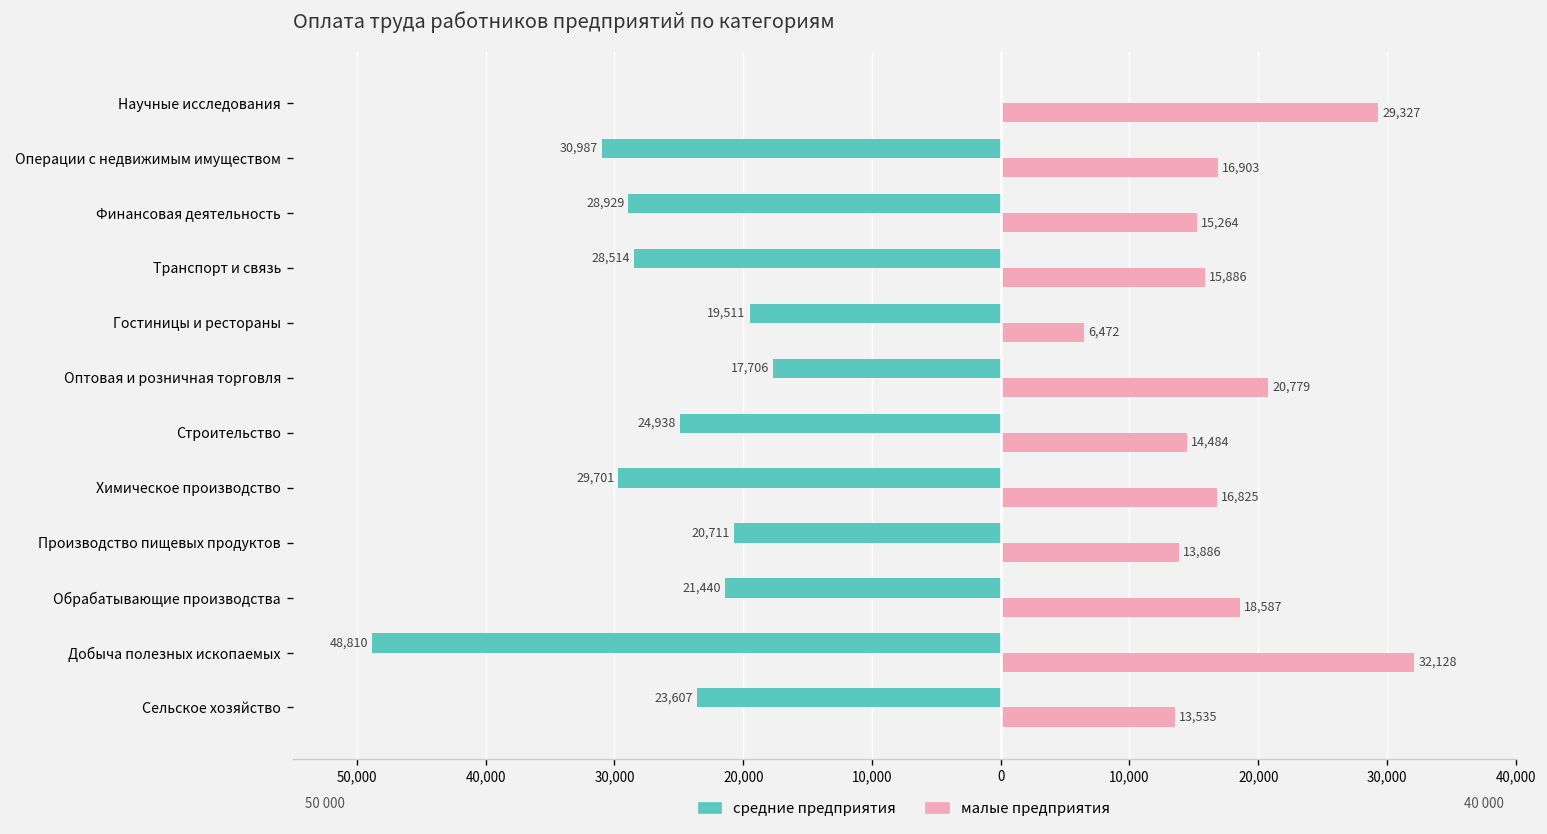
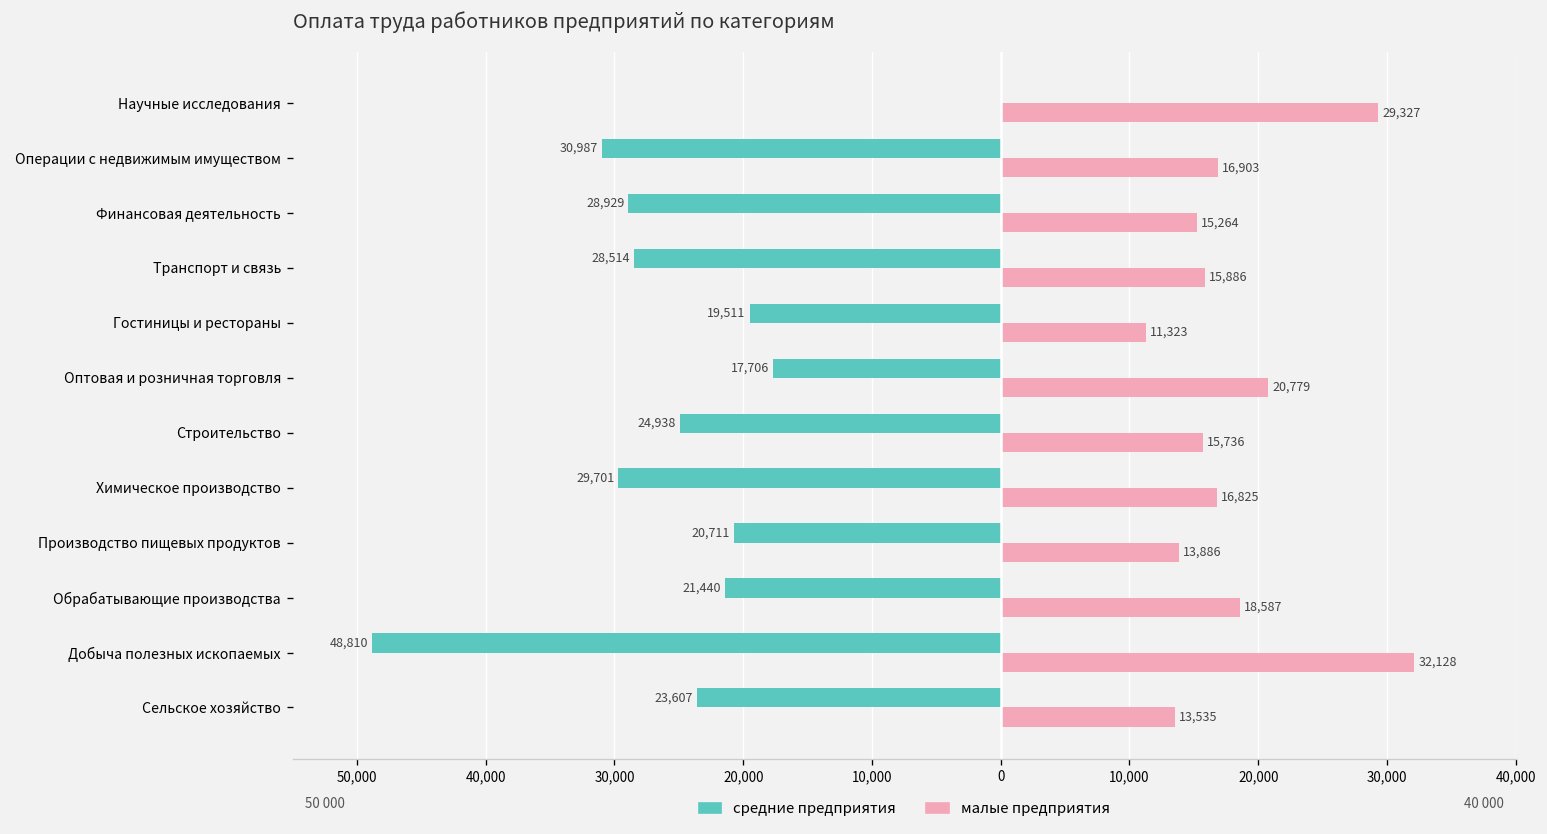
малые предприятия, Гостиницы и рестораны: 6,472 -> 11,323
малые предприятия, Строительство: 14,484 -> 15,736
